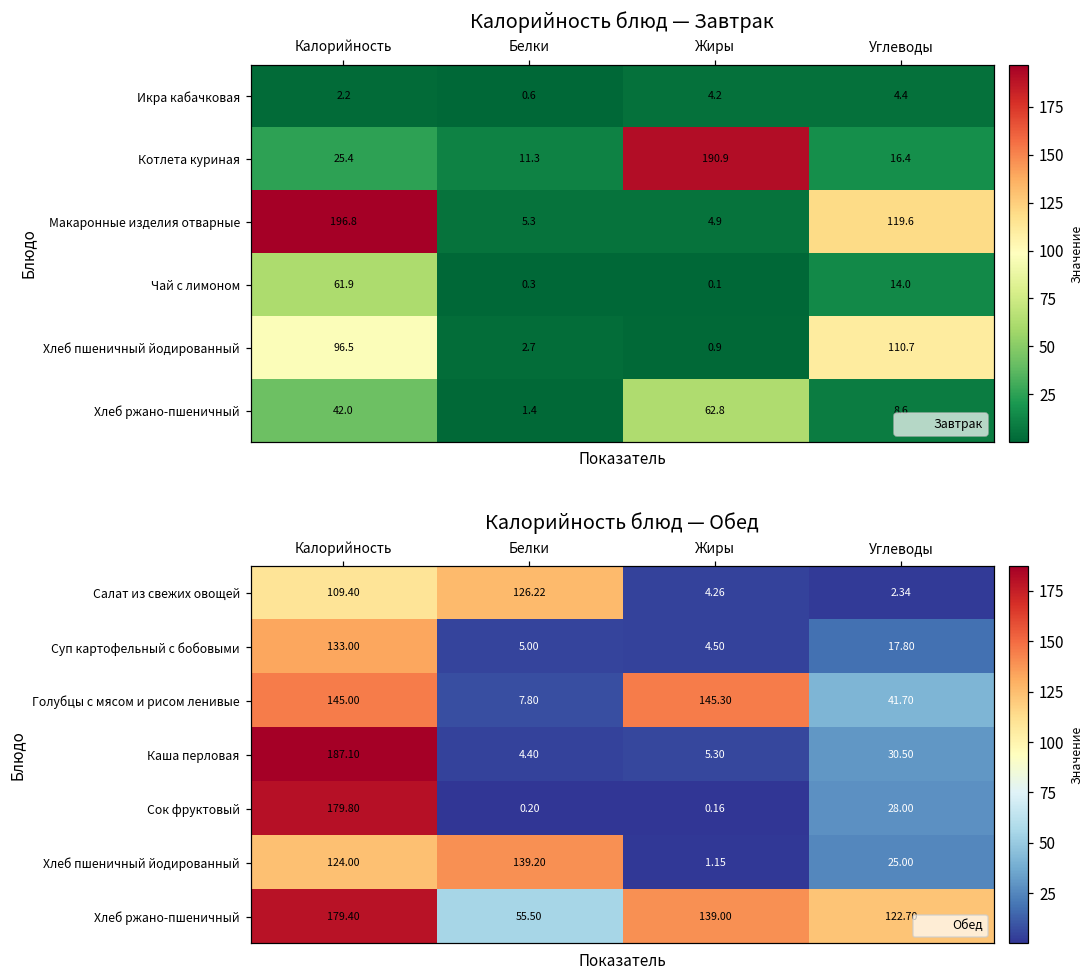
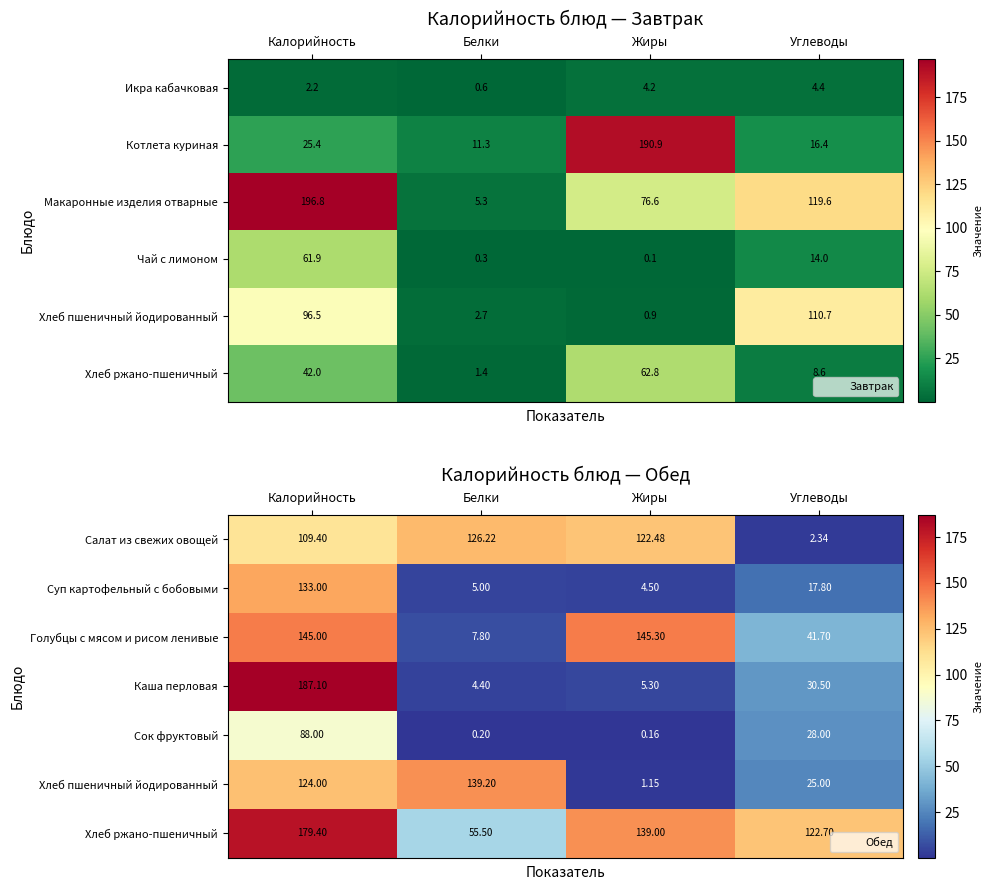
Калорийность блюд — Завтрак, Макаронные изделия отварные, Жиры: 4.9 -> 76.6
Калорийность блюд — Обед, Салат из свежих овощей, Жиры: 4.26 -> 122.48
Калорийность блюд — Обед, Сок фруктовый, Калорийность: 179.80 -> 88.00
